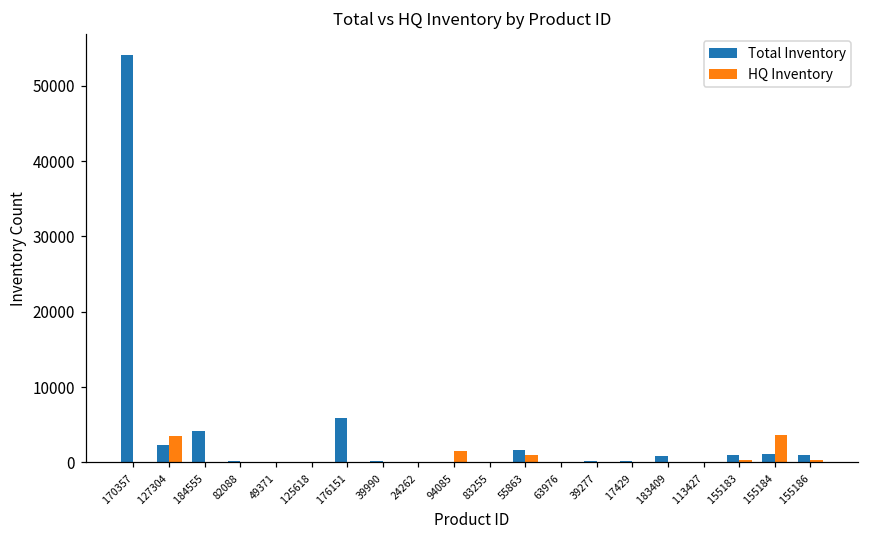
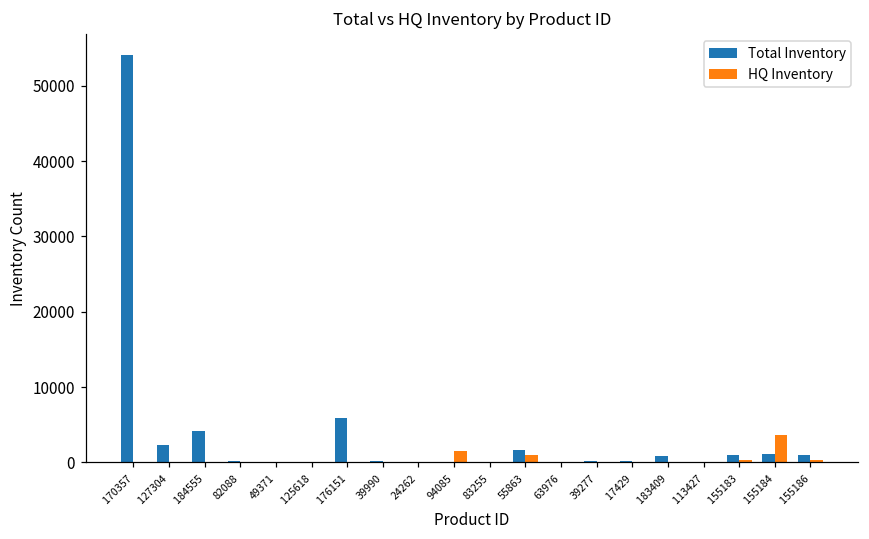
HQ Inventory, 127304: 4000 -> 0
